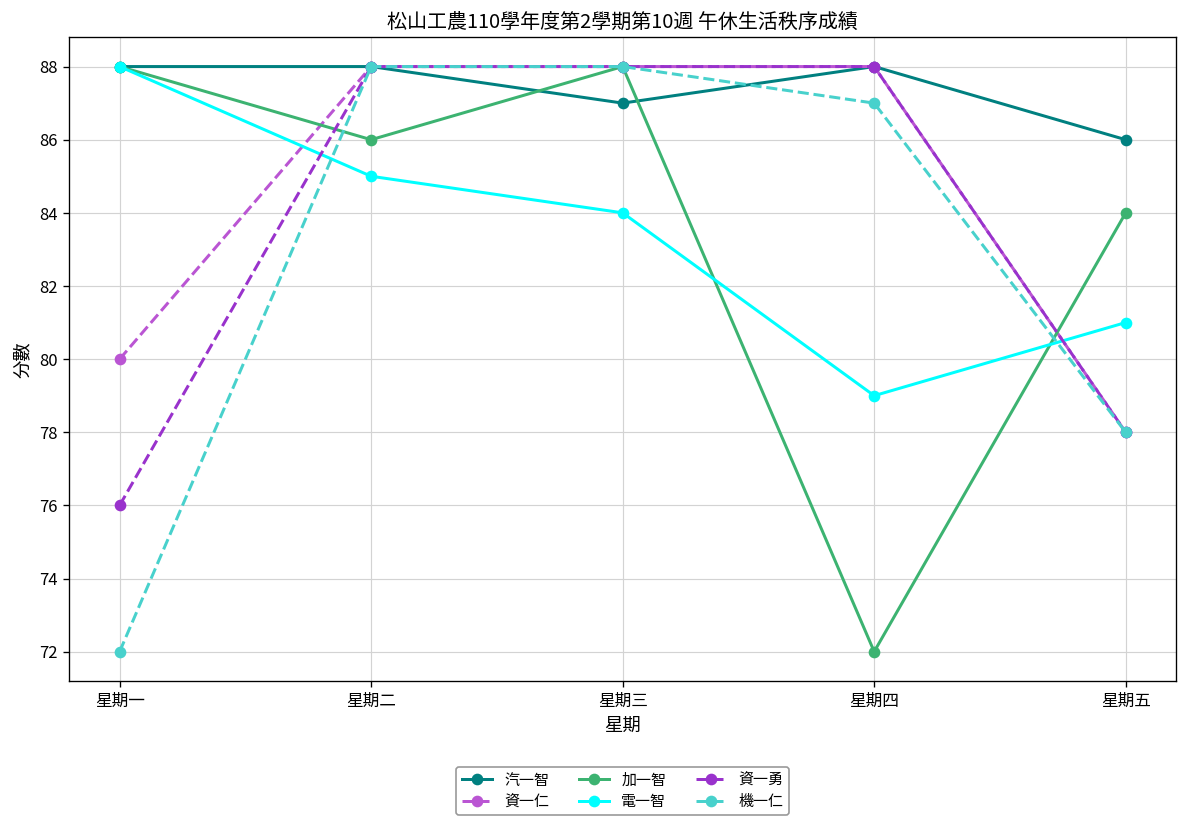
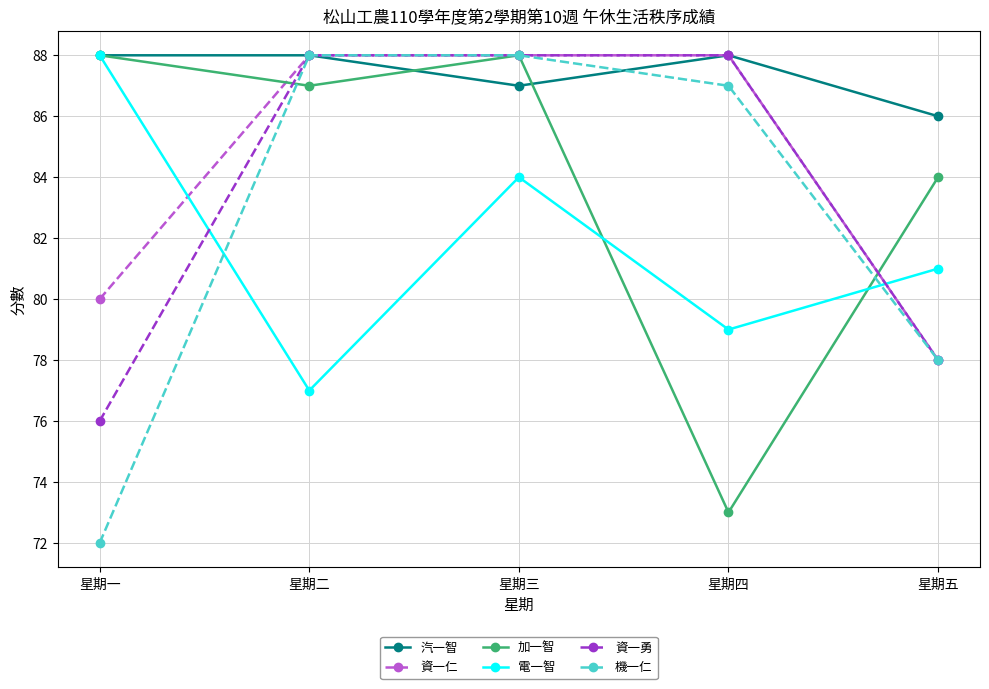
加一智, 星期二: 86 -> 87
電一智, 星期二: 85 -> 77
加一智, 星期四: 72 -> 73
